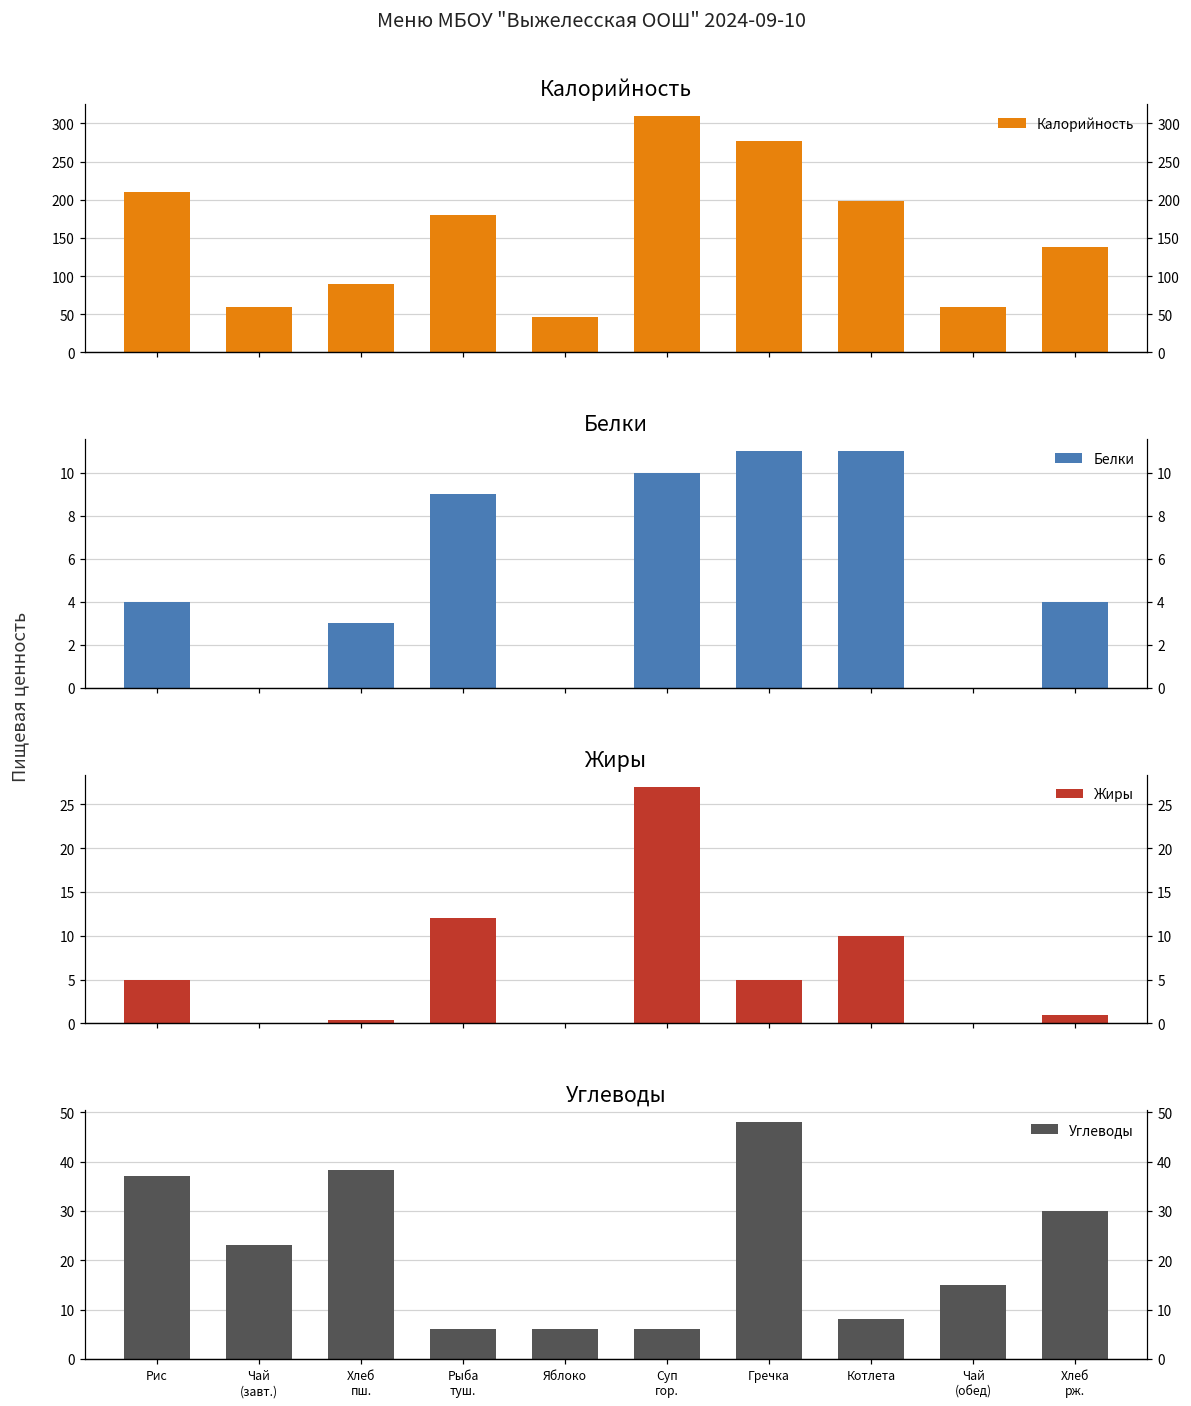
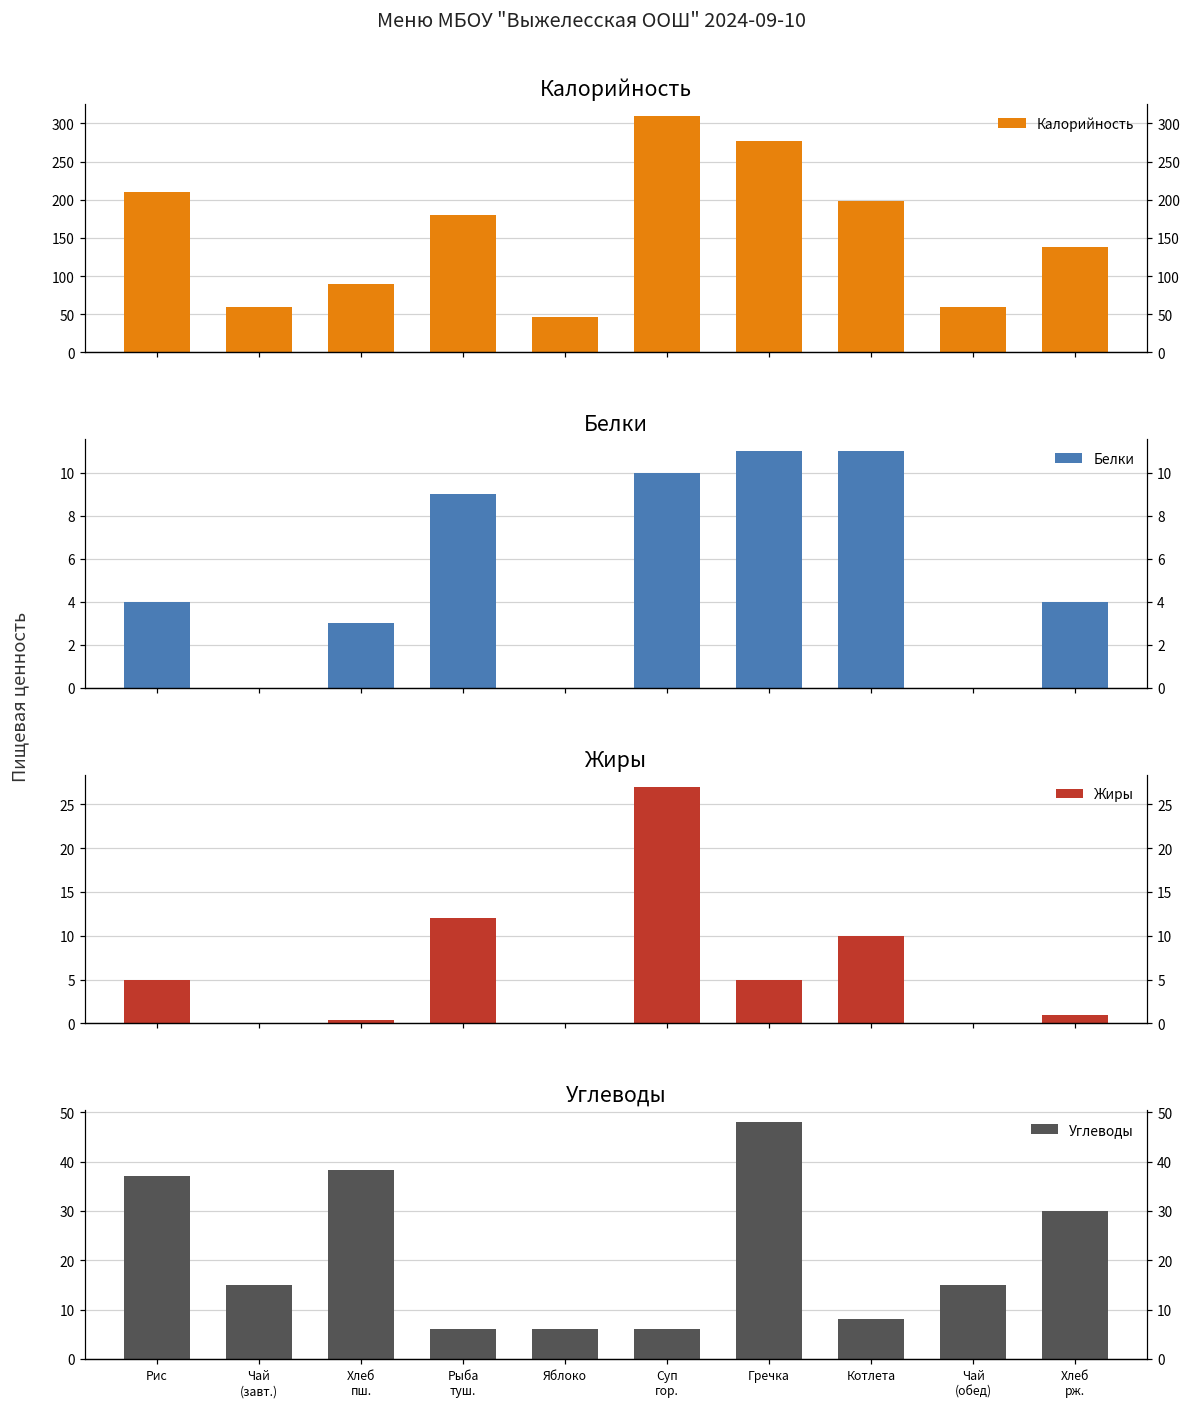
Углеводы, Чай (завт.): 23 -> 15
